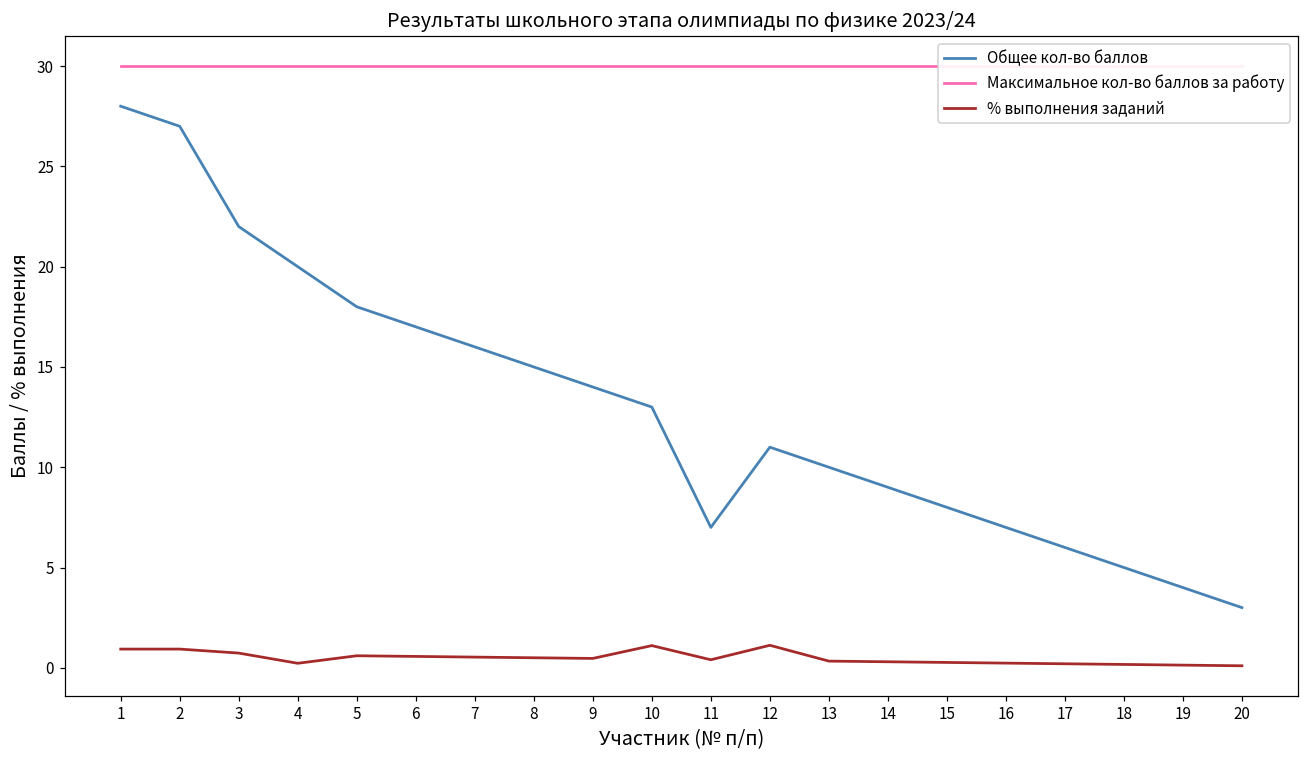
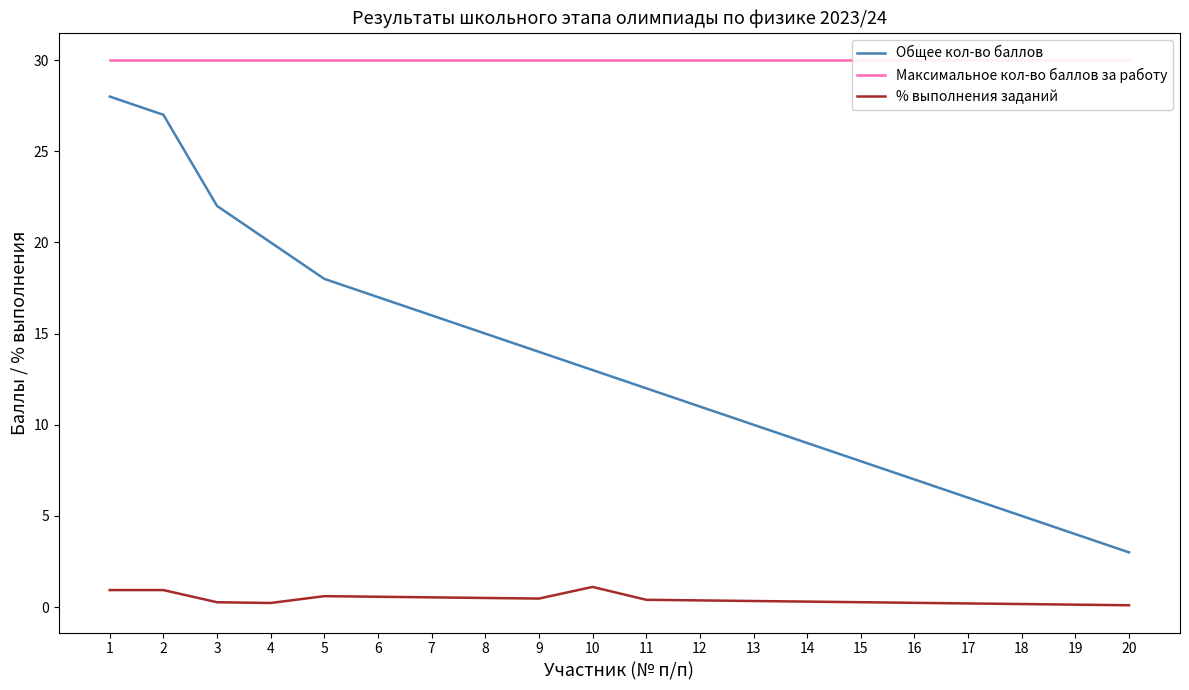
% выполнения заданий, 3: 0.7 -> 0.3
Общее кол-во баллов, 11: 7 -> 12
% выполнения заданий, 12: 1.1 -> 0.4
